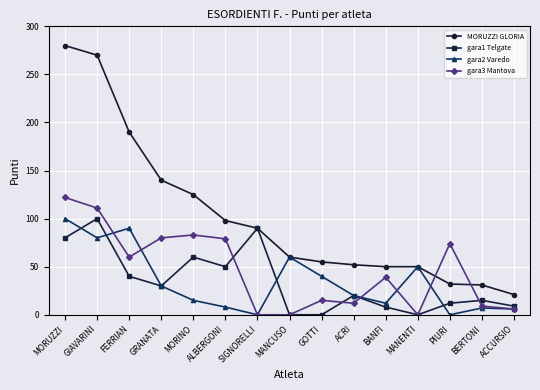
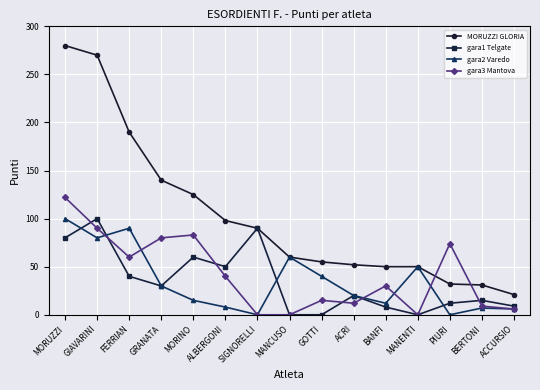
gara3 Mantova, GIAVARINI: 110 -> 90
gara3 Mantova, ALBERGONI: 80 -> 40
gara3 Mantova, BANFI: 40 -> 30
